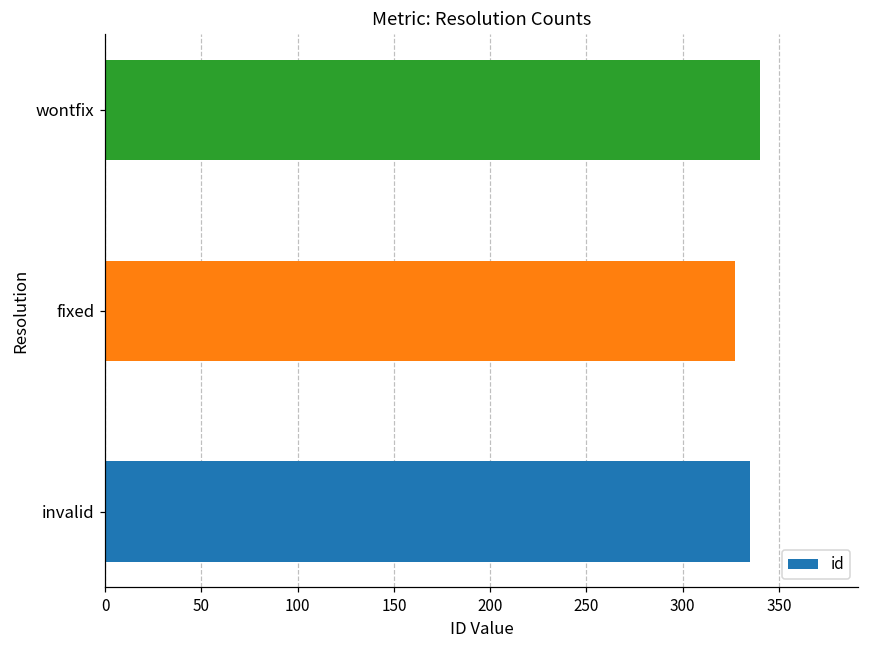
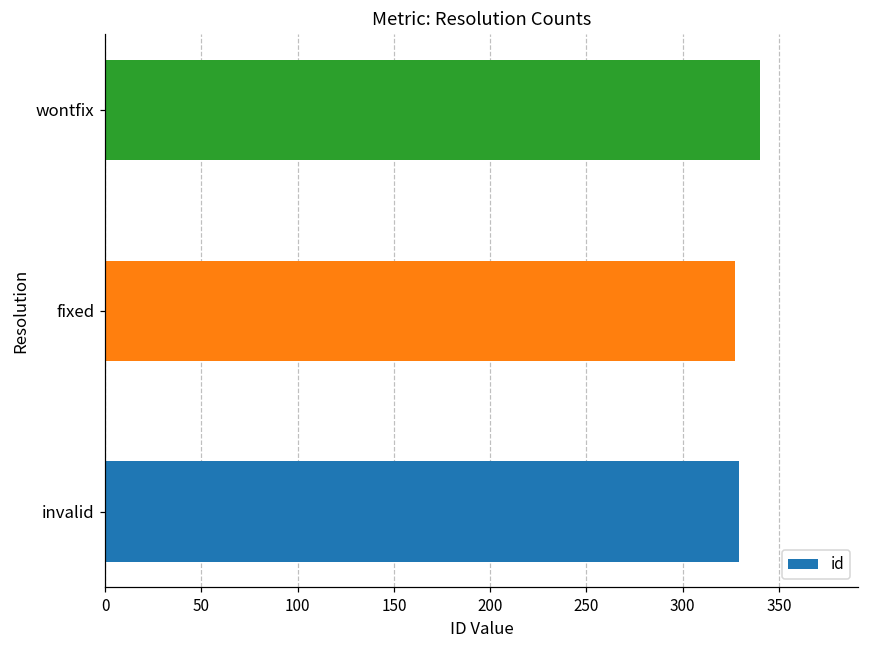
invalid: 335 -> 329
